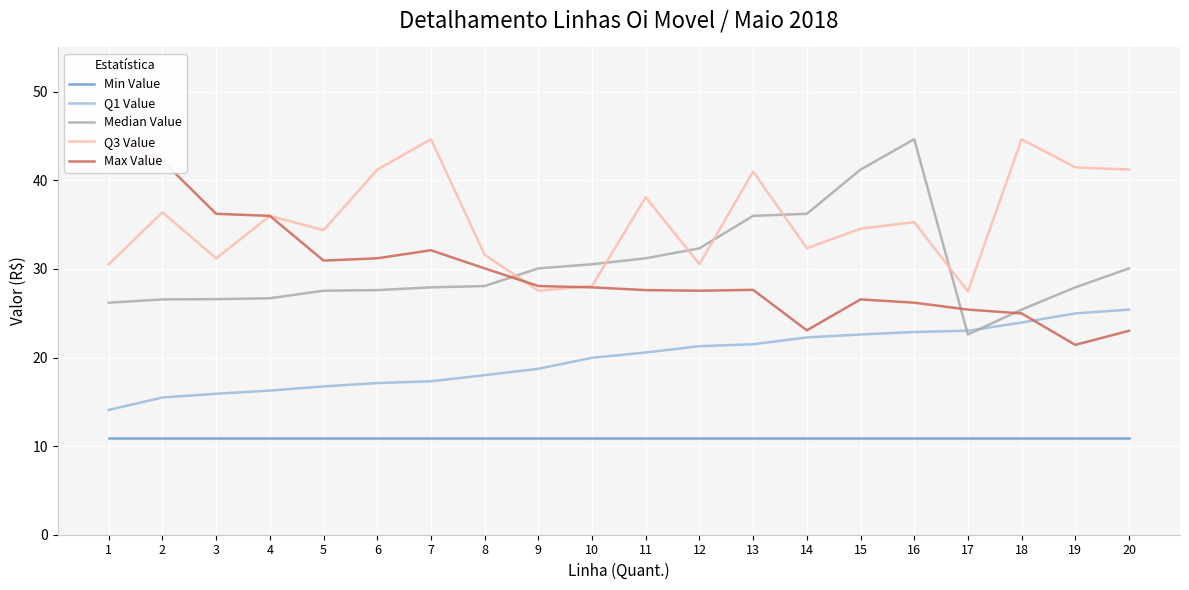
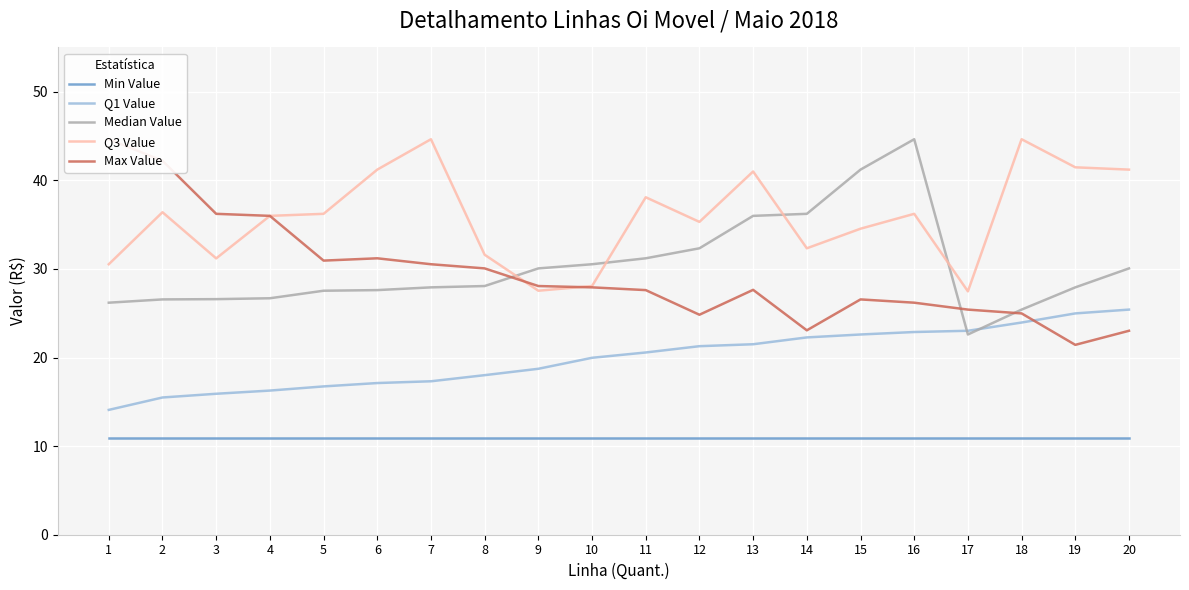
Q3 Value, 5: 34 -> 36
Max Value, 7: 32 -> 31
Q3 Value, 12: 31 -> 35
Max Value, 12: 28 -> 25
Q3 Value, 16: 35 -> 36
